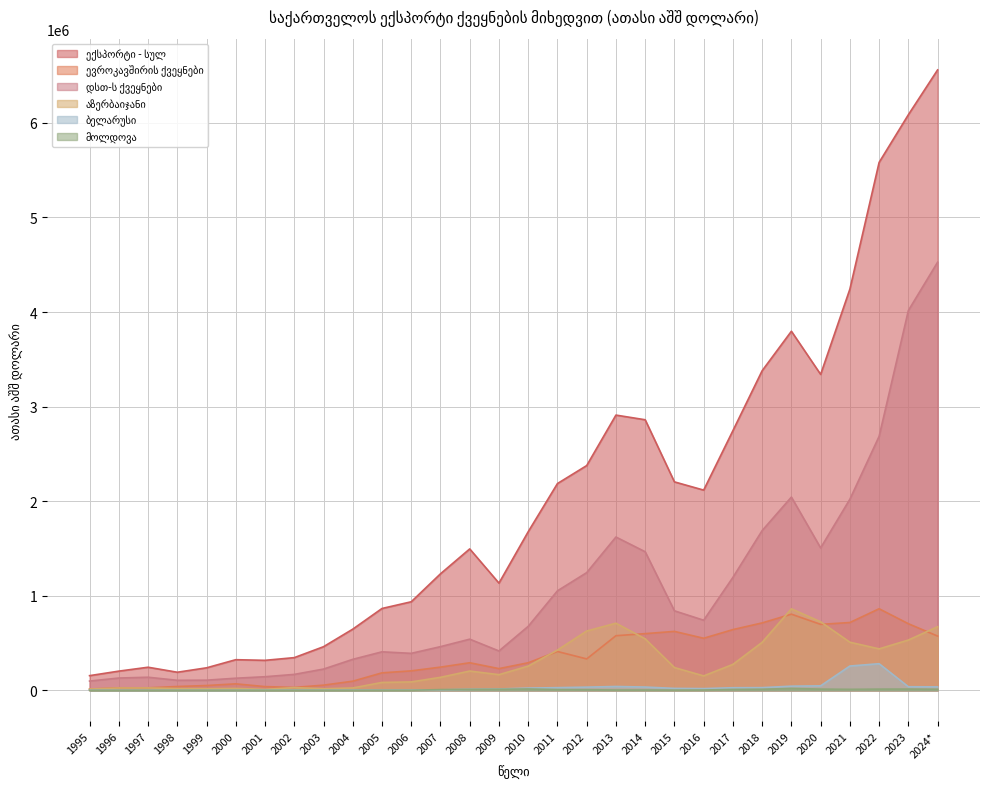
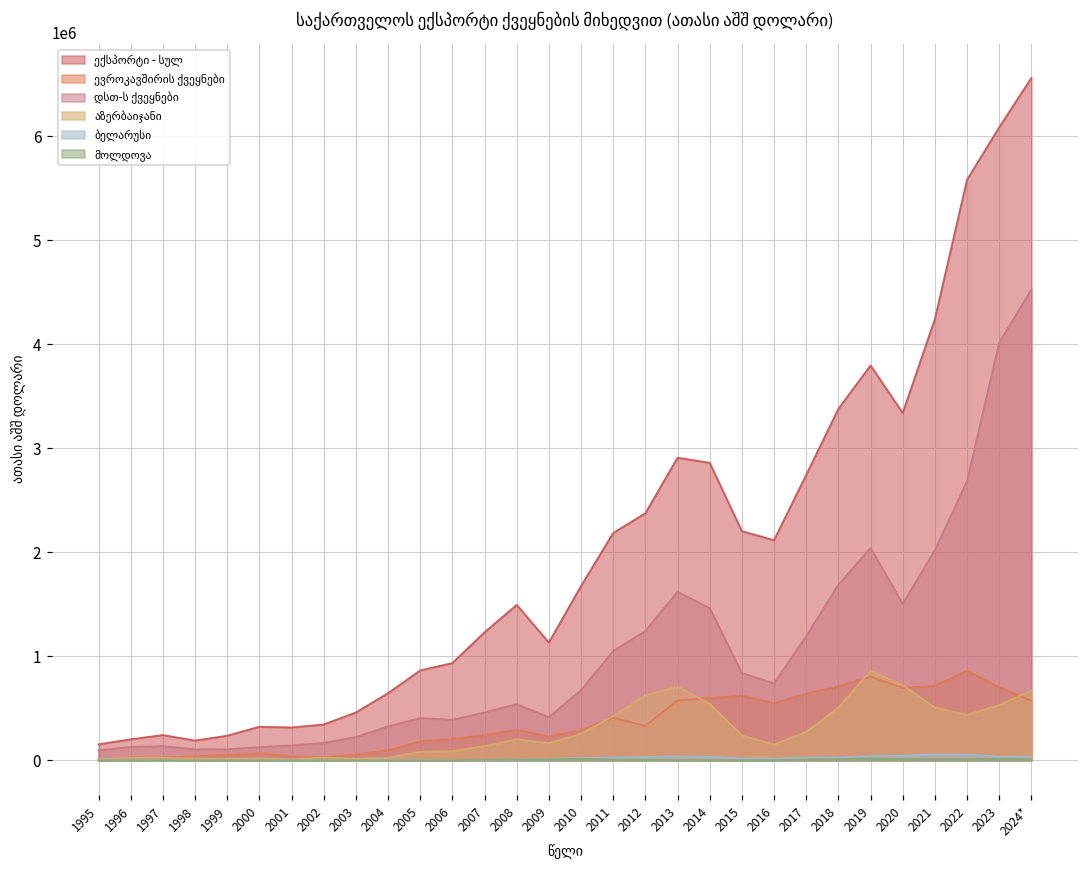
ბელარუსი, 2021: 300000 -> 100000
ბელარუსი, 2022: 300000 -> 100000
